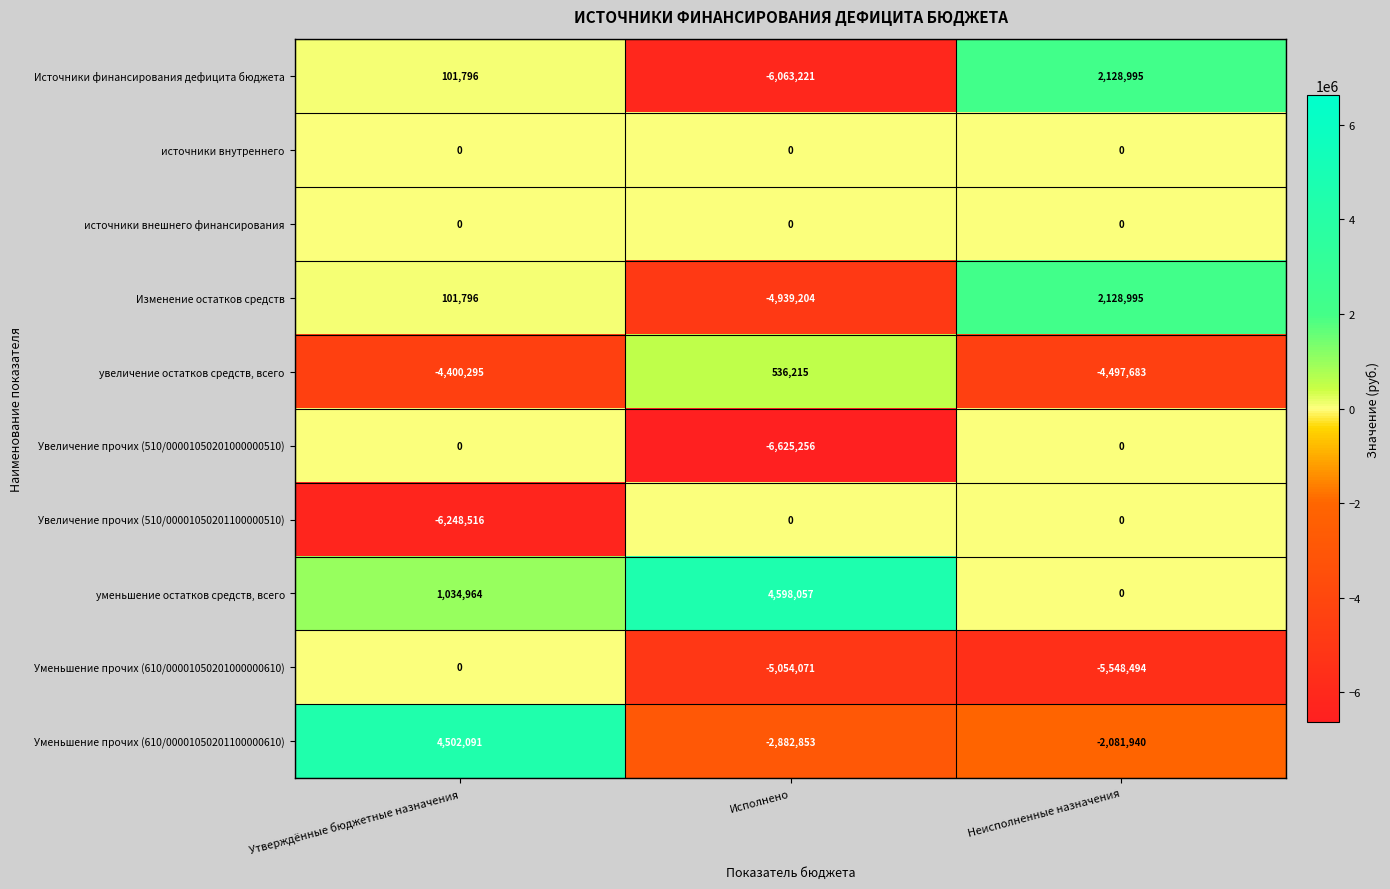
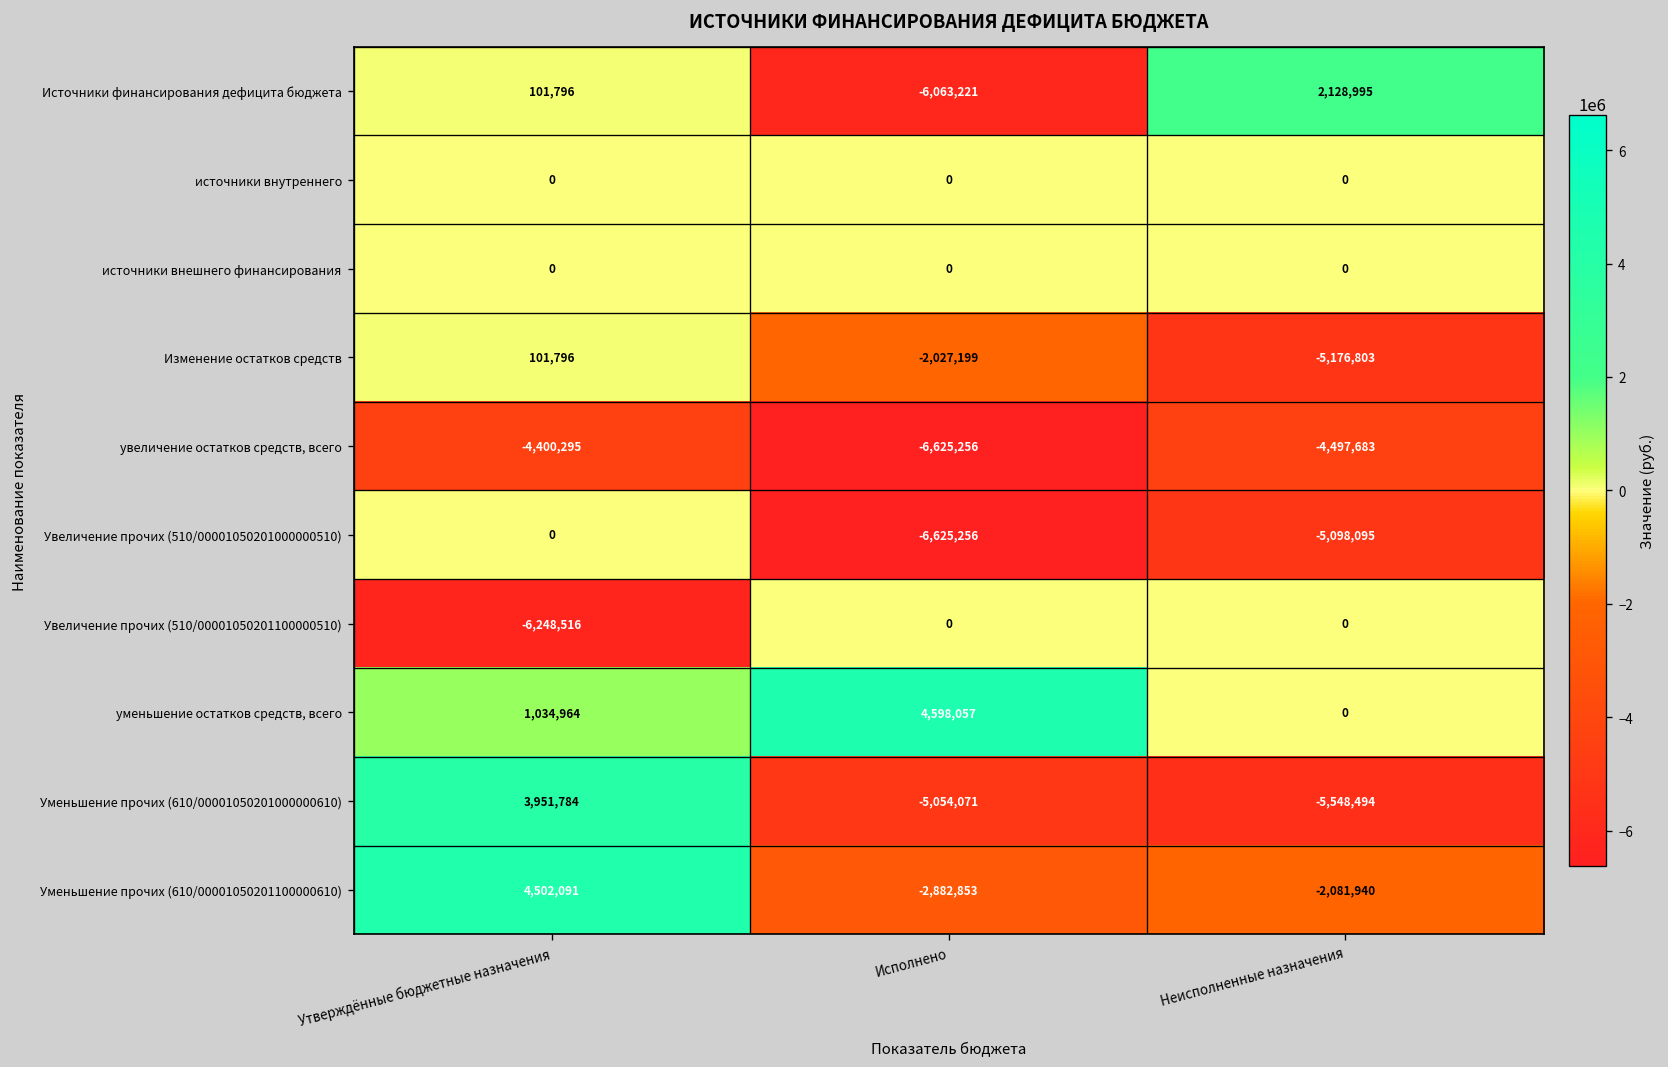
Изменение остатков средств, Исполнено: -4,939,204 -> -2,027,199
Изменение остатков средств, Неисполненные назначения: 2,128,995 -> -5,176,803
увеличение остатков средств, всего, Исполнено: 536,215 -> -6,625,256
Увеличение прочих (510/00001050201000000510), Неисполненные назначения: 0 -> -5,098,095
Уменьшение прочих (610/00001050201000000610), Утверждённые бюджетные назначения: 0 -> 3,951,784
